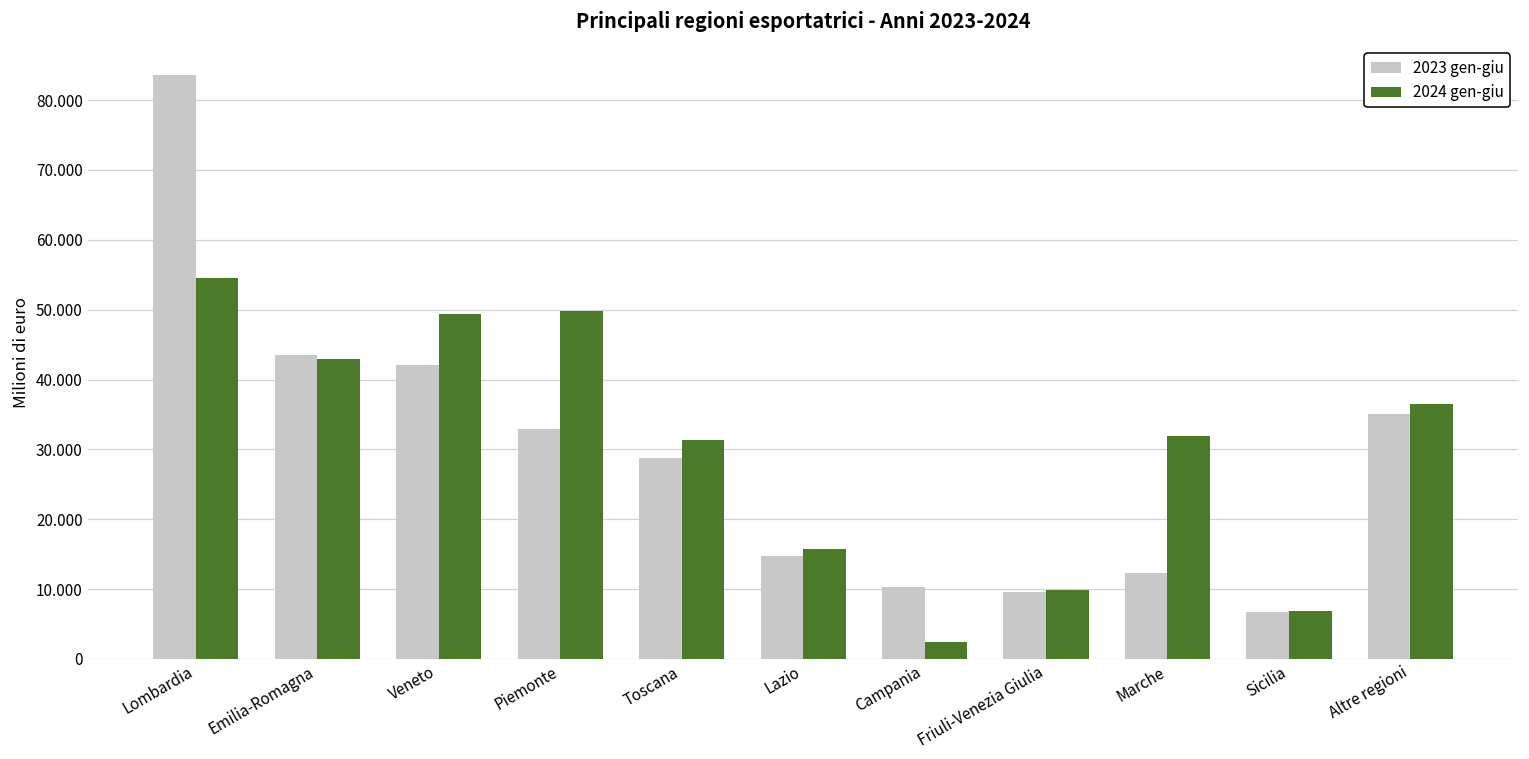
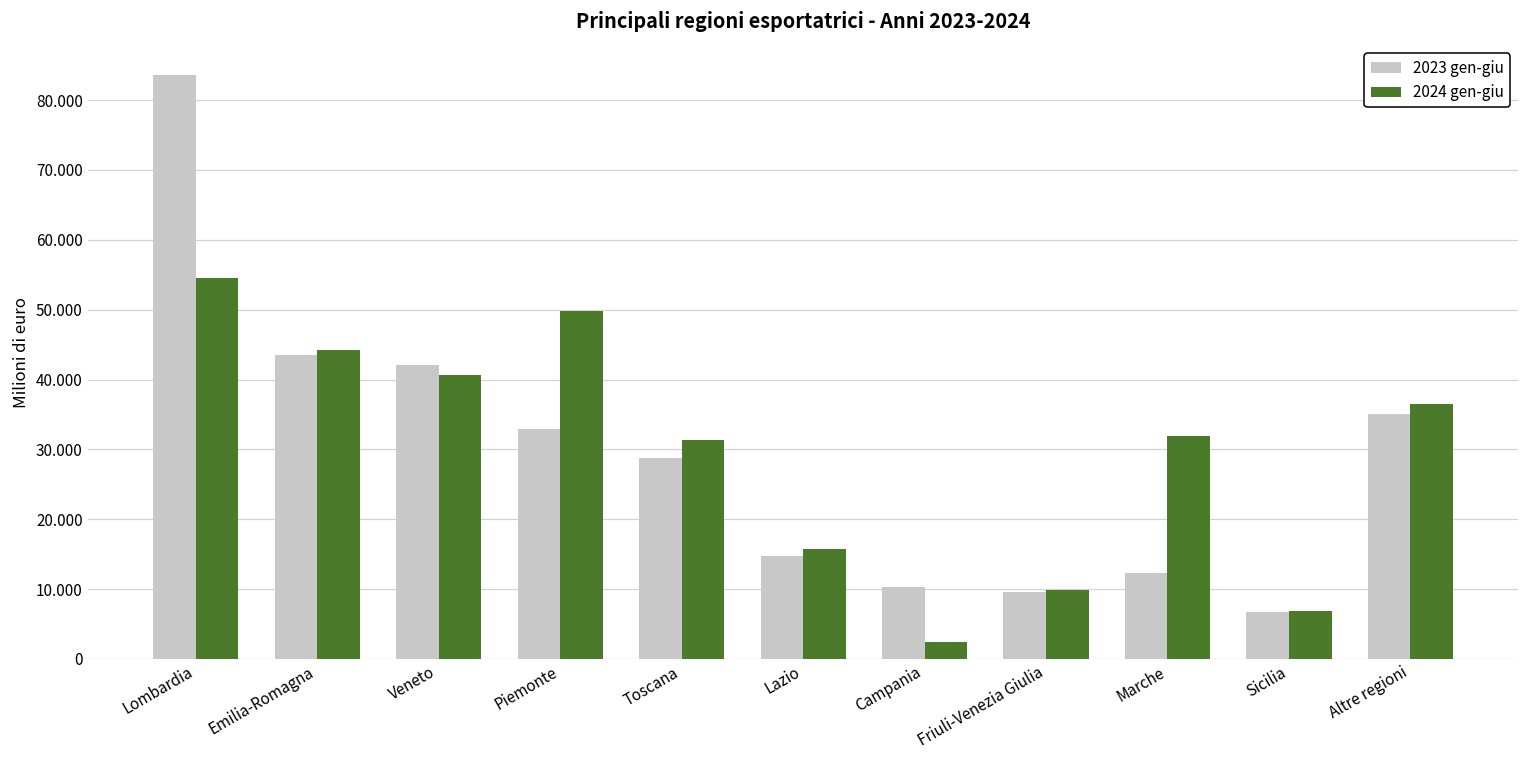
2024 gen-giu, Emilia-Romagna: 43 -> 44
2024 gen-giu, Veneto: 49 -> 41
